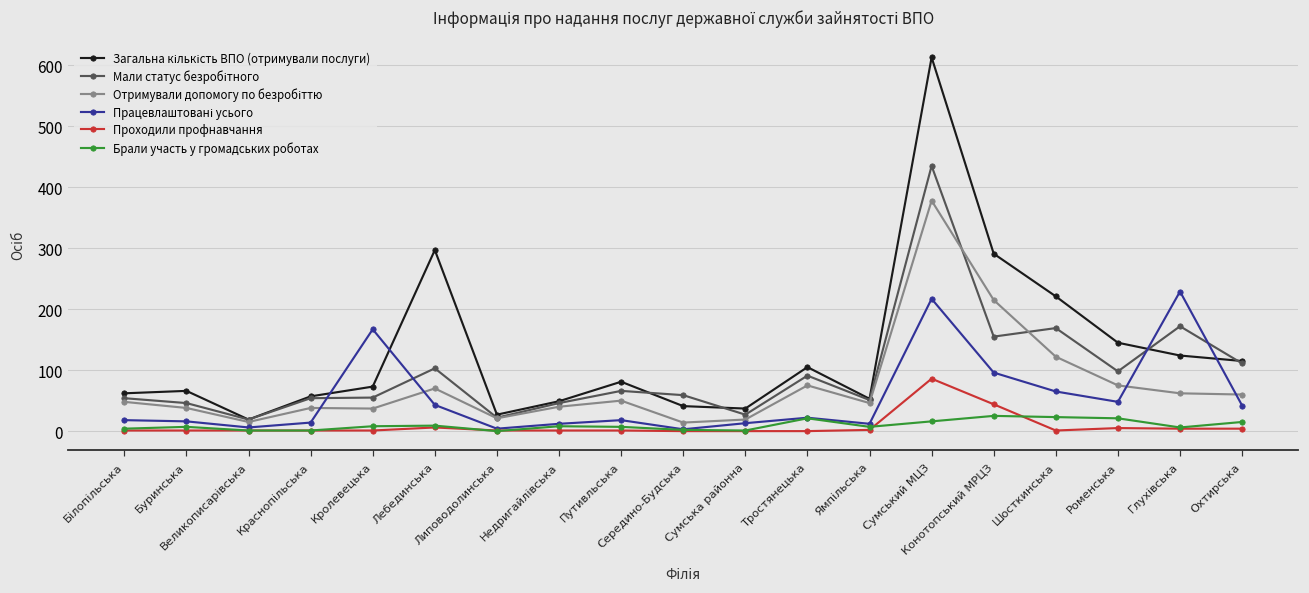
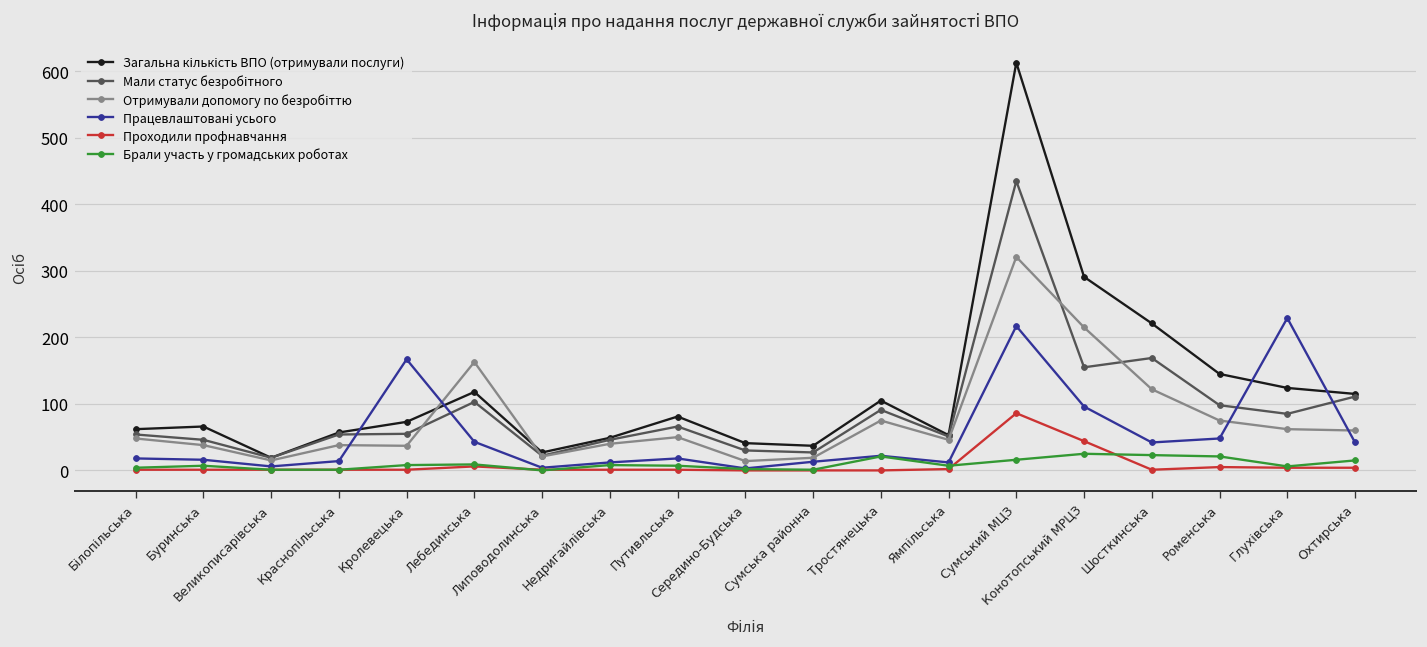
Загальна кількість ВПО (отримували послуги), Лебединська: 300 -> 120
Отримували допомогу по безробіттю, Лебединська: 70 -> 160
Мали статус безробітного, Середино-Будська: 60 -> 30
Отримували допомогу по безробіттю, Сумський МЦЗ: 380 -> 320
Працевлаштовані усього, Шосткинська: 70 -> 40
Мали статус безробітного, Глухівська: 170 -> 90
